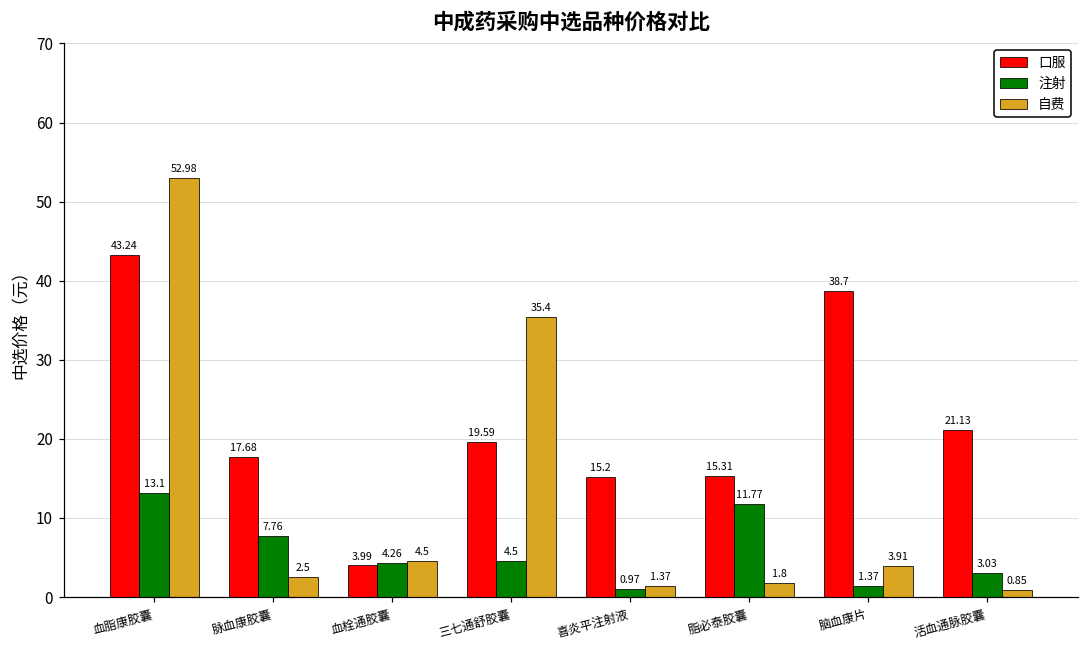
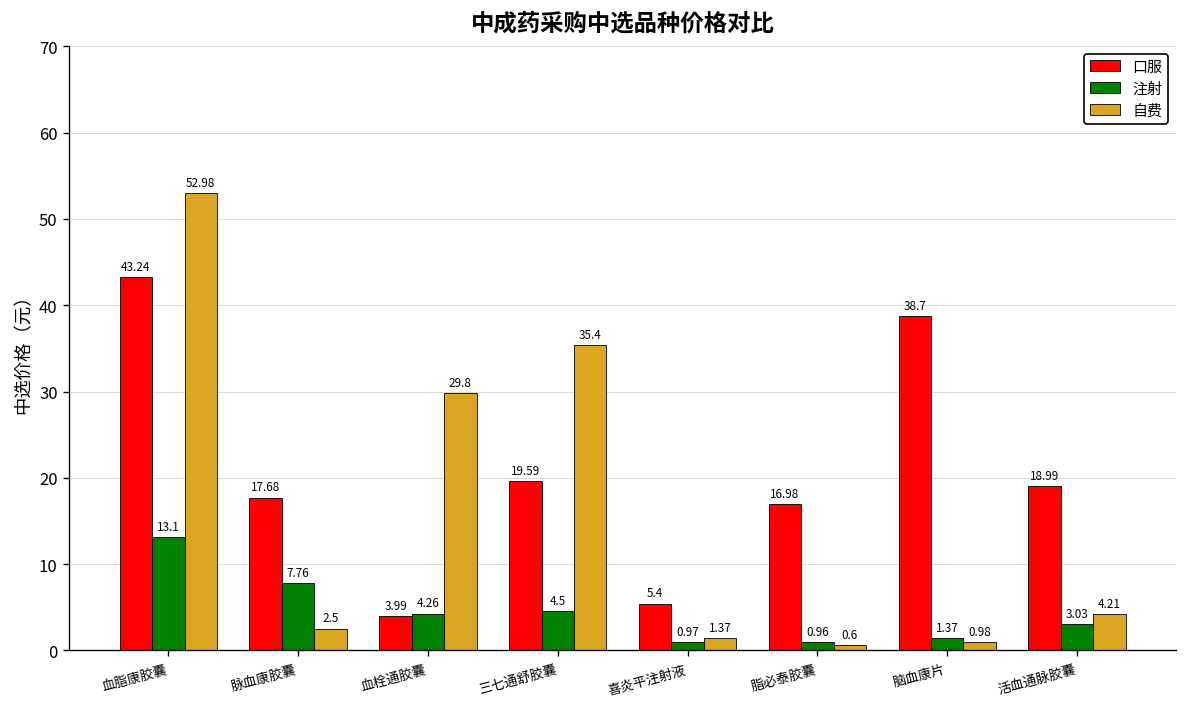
自费, 血栓通胶囊: 4.5 -> 29.8
口服, 喜炎平注射液: 15.2 -> 5.4
口服, 脂必泰胶囊: 15.31 -> 16.98
注射, 脂必泰胶囊: 11.77 -> 0.96
自费, 脂必泰胶囊: 1.8 -> 0.6
自费, 脑血康片: 3.91 -> 0.98
口服, 活血通脉胶囊: 21.13 -> 18.99
自费, 活血通脉胶囊: 0.85 -> 4.21
